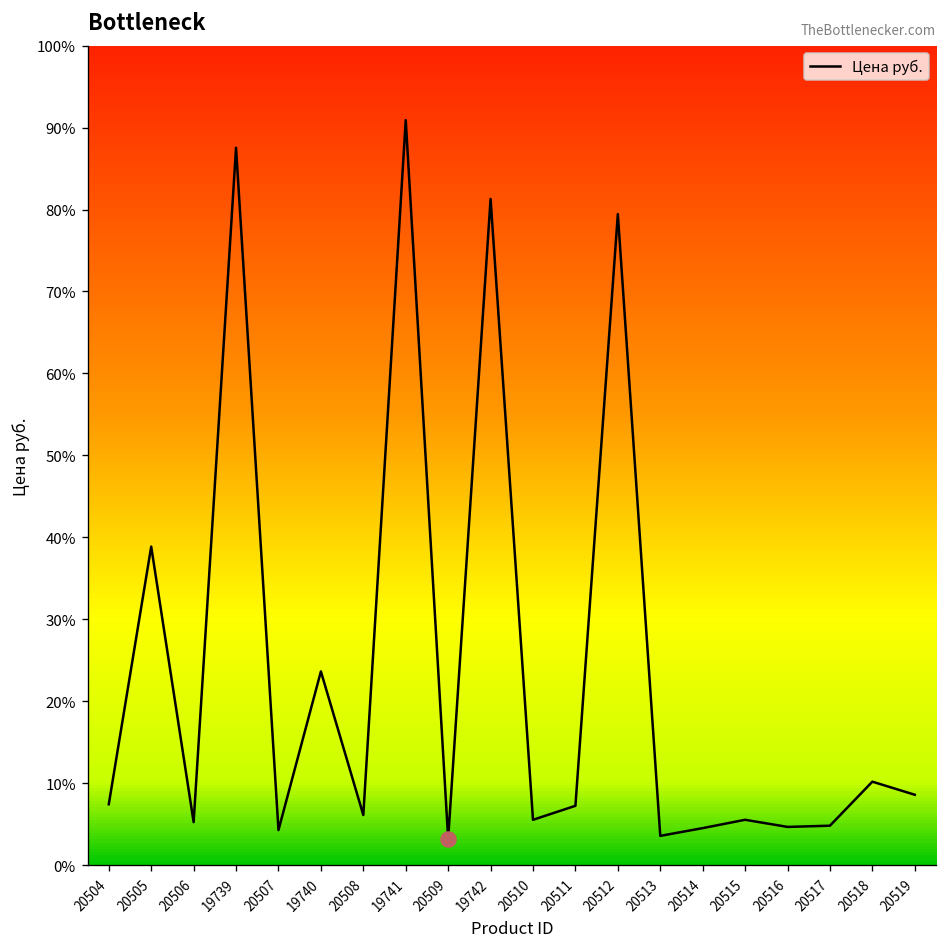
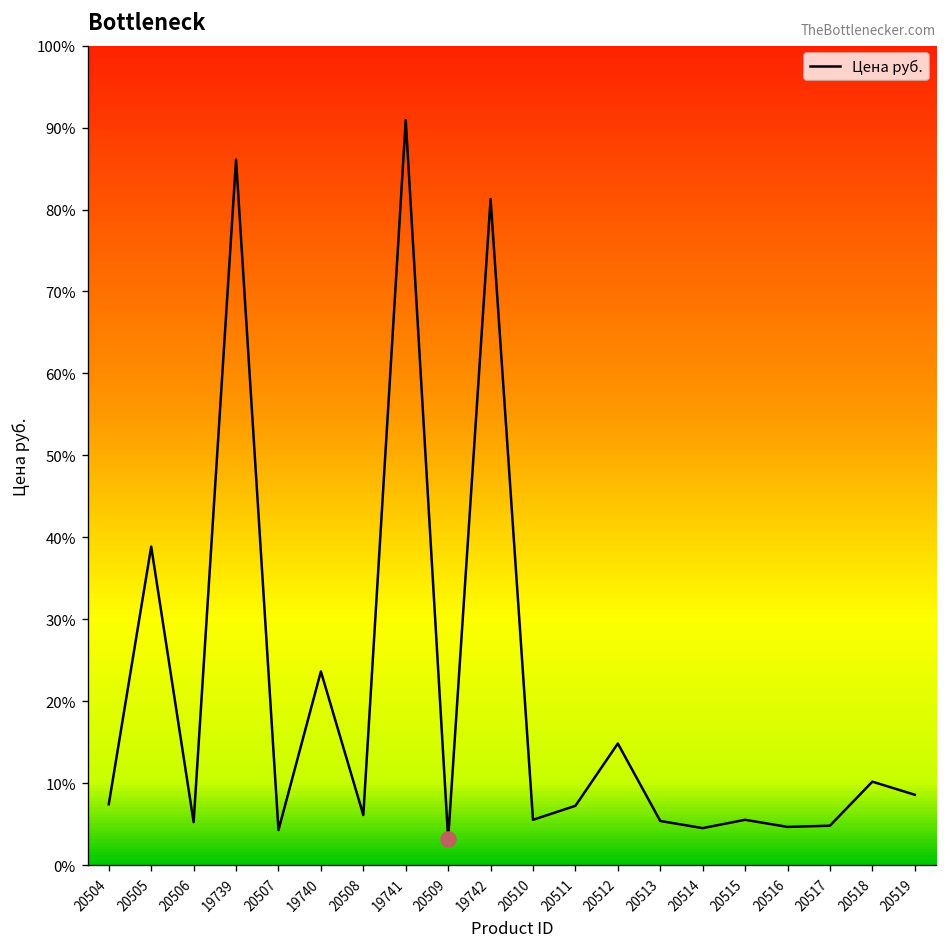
Цена руб., 19739: 88% -> 86%
Цена руб., 20512: 79% -> 15%
Цена руб., 20513: 4% -> 5%
